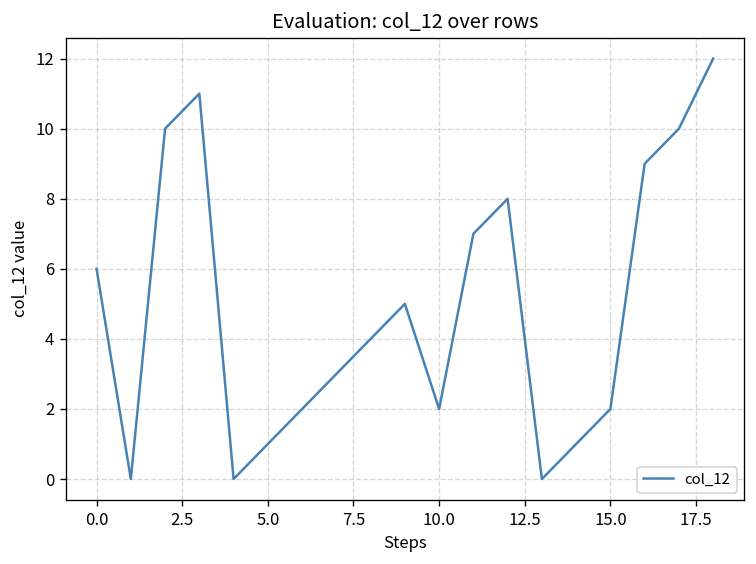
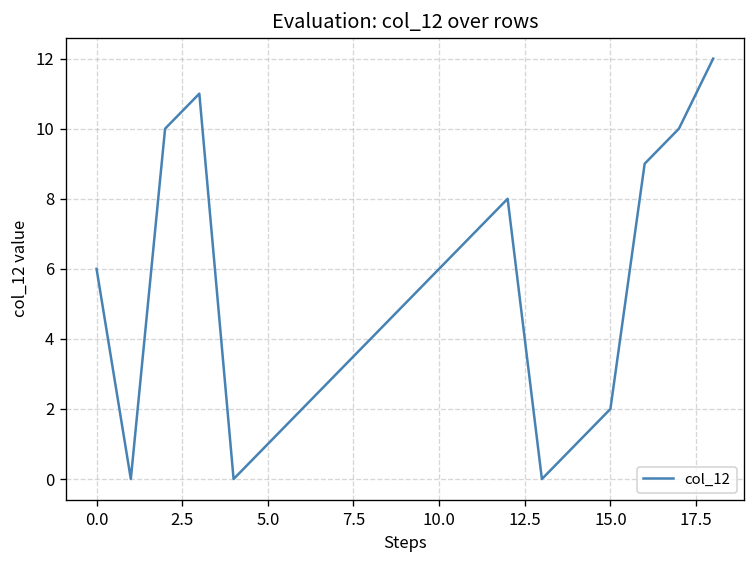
10.0: 2 -> 6
